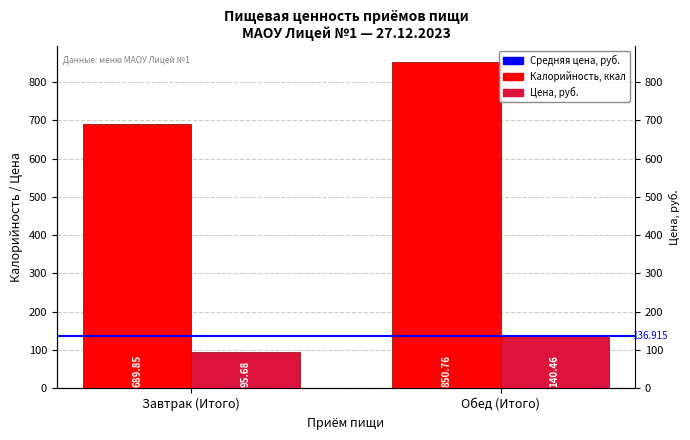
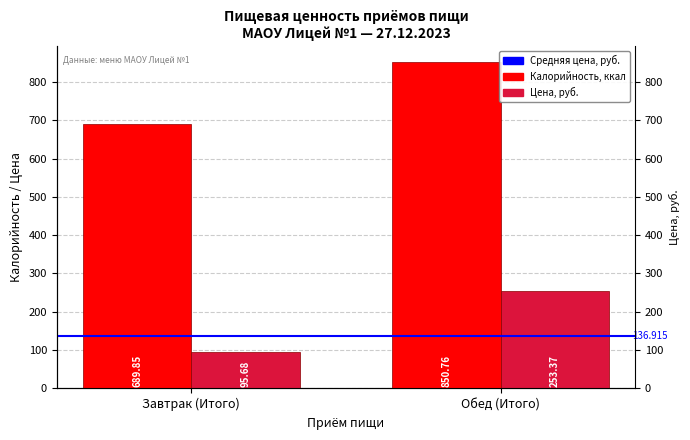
Цена, руб., Обед (Итого): 140.46 -> 253.37
